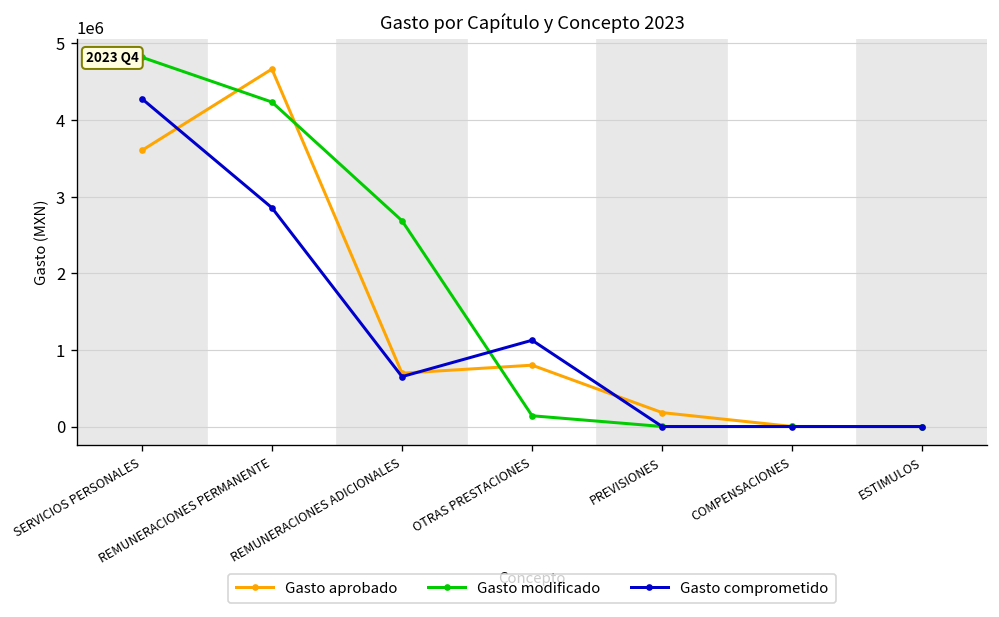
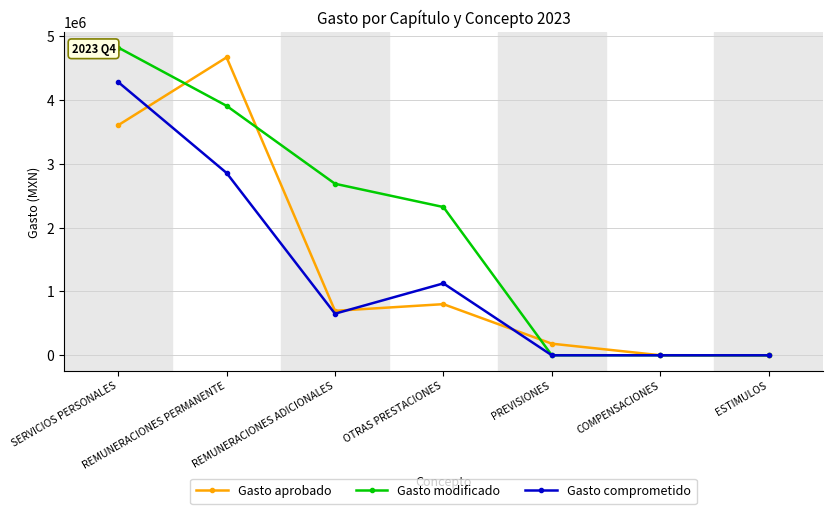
Gasto modificado, REMUNERACIONES PERMANENTE: 4200000 -> 3900000
Gasto modificado, OTRAS PRESTACIONES: 100000 -> 2300000
